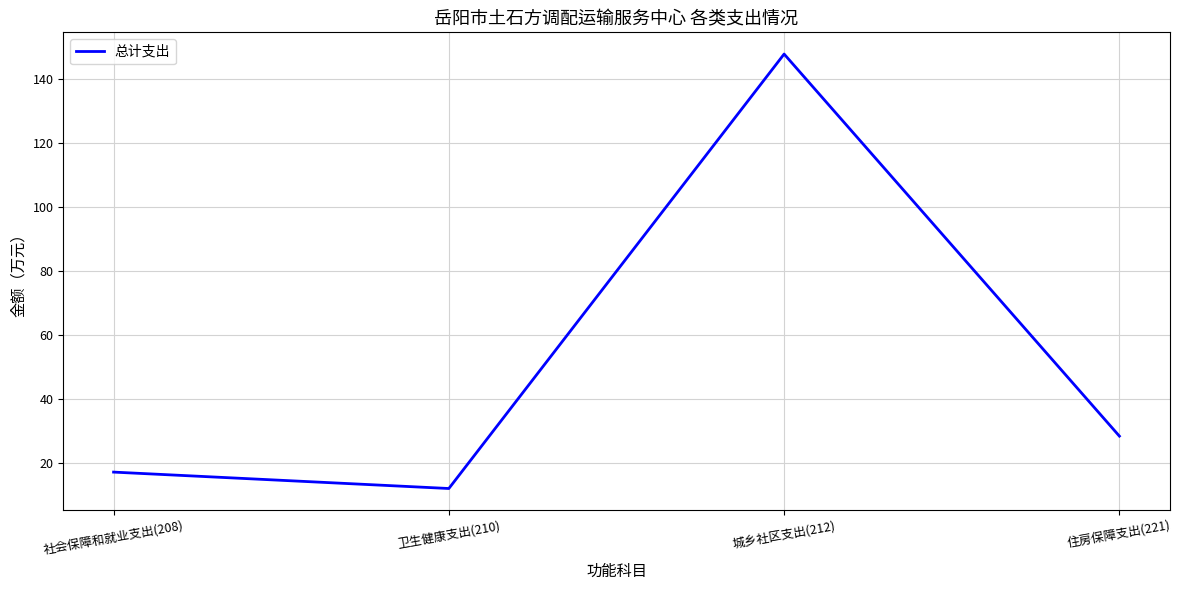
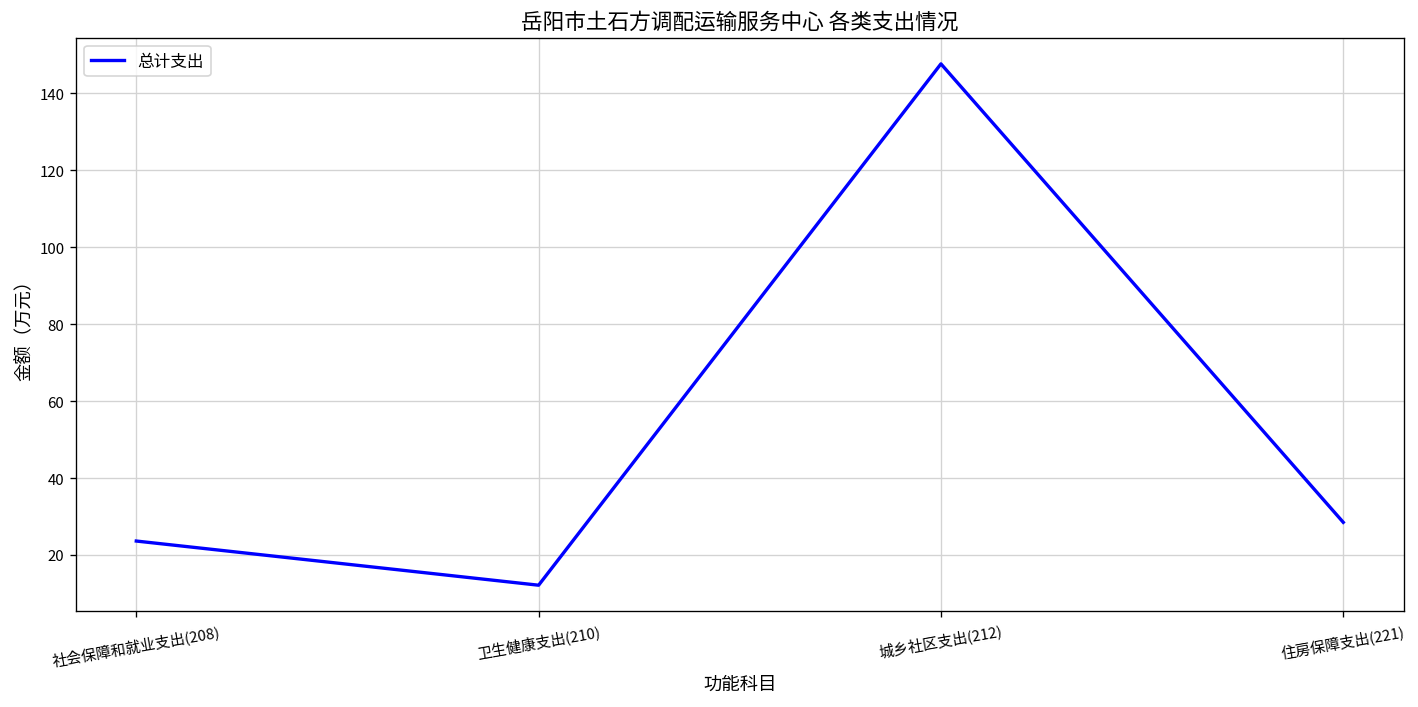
社会保障和就业支出(208): 17 -> 24
